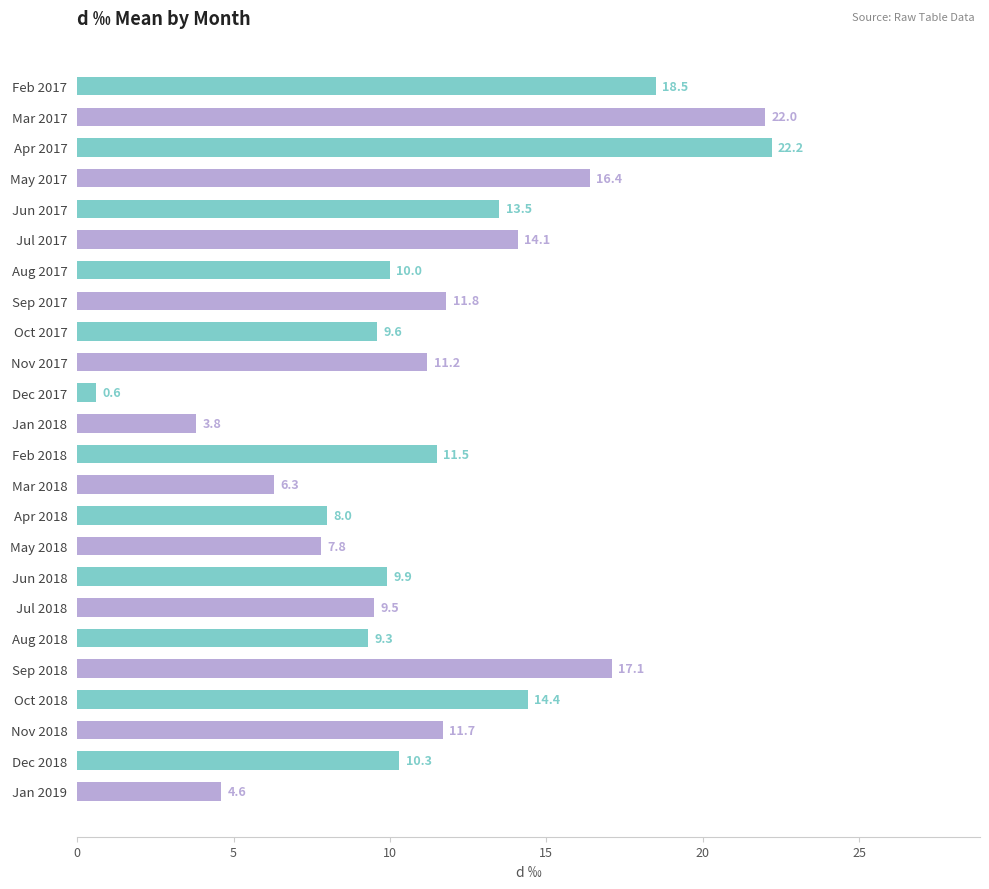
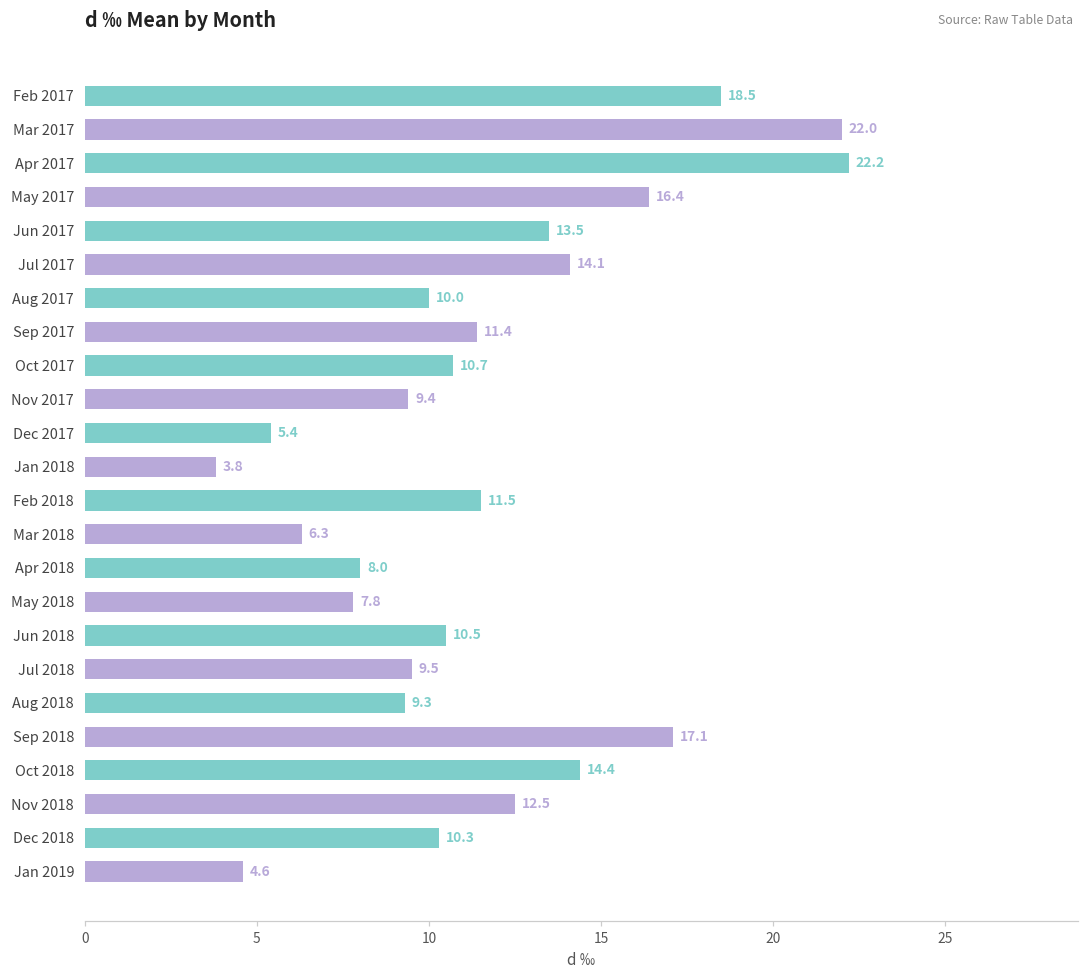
Sep 2017: 11.8 -> 11.4
Oct 2017: 9.6 -> 10.7
Nov 2017: 11.2 -> 9.4
Dec 2017: 0.6 -> 5.4
Jun 2018: 9.9 -> 10.5
Nov 2018: 11.7 -> 12.5
